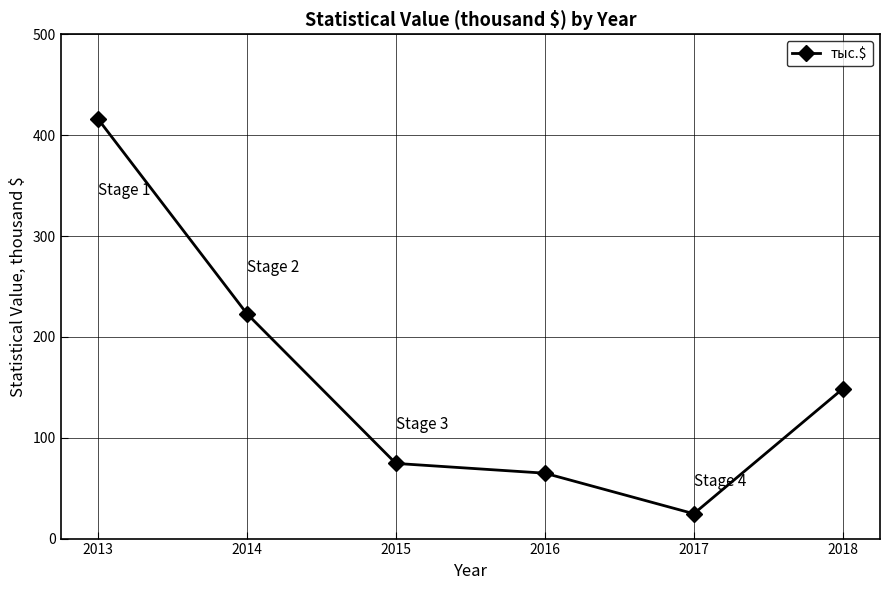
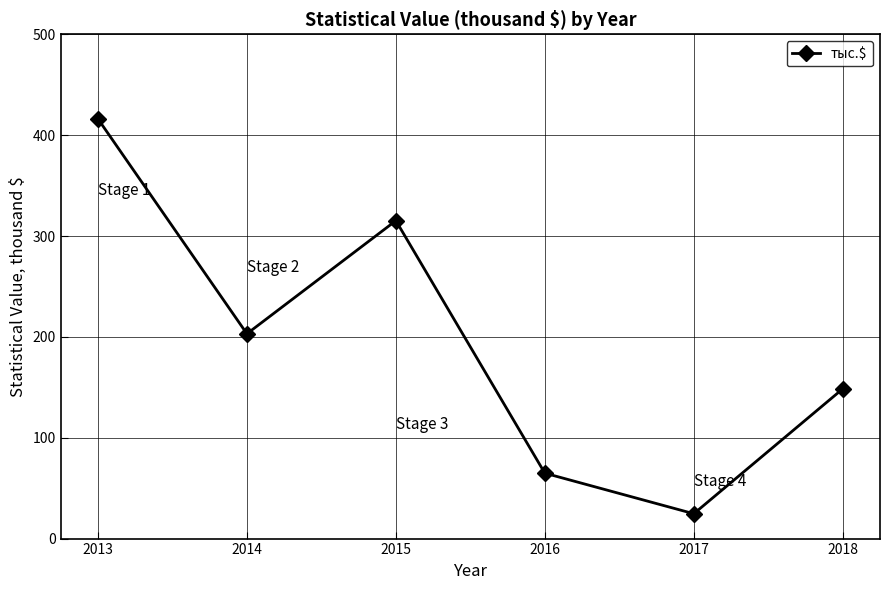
2014: 223 -> 203
2015: 75 -> 315
